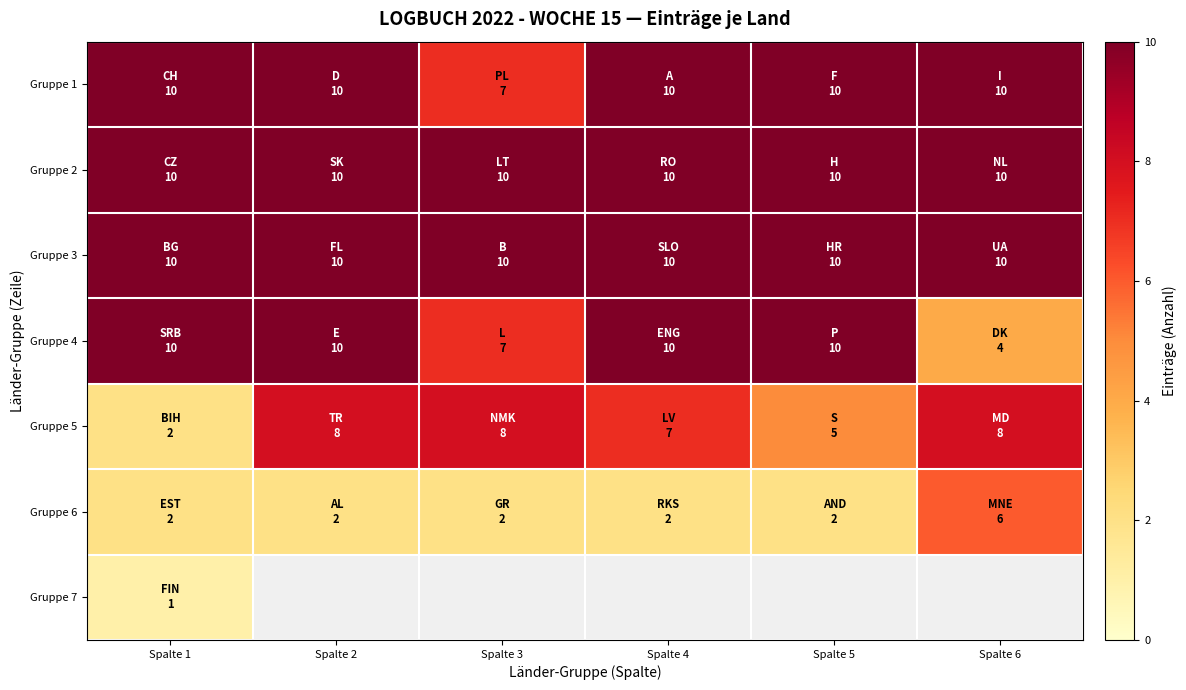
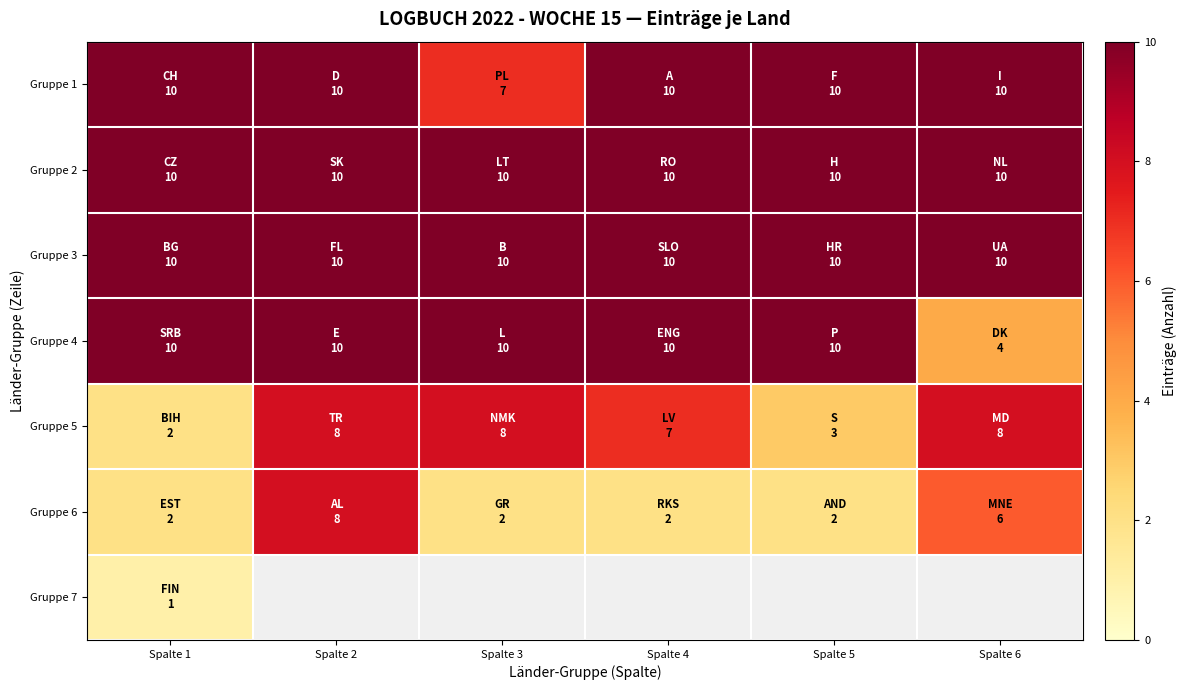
Gruppe 4, Spalte 3: 7 -> 10
Gruppe 5, Spalte 5: 5 -> 3
Gruppe 6, Spalte 2: 2 -> 8
